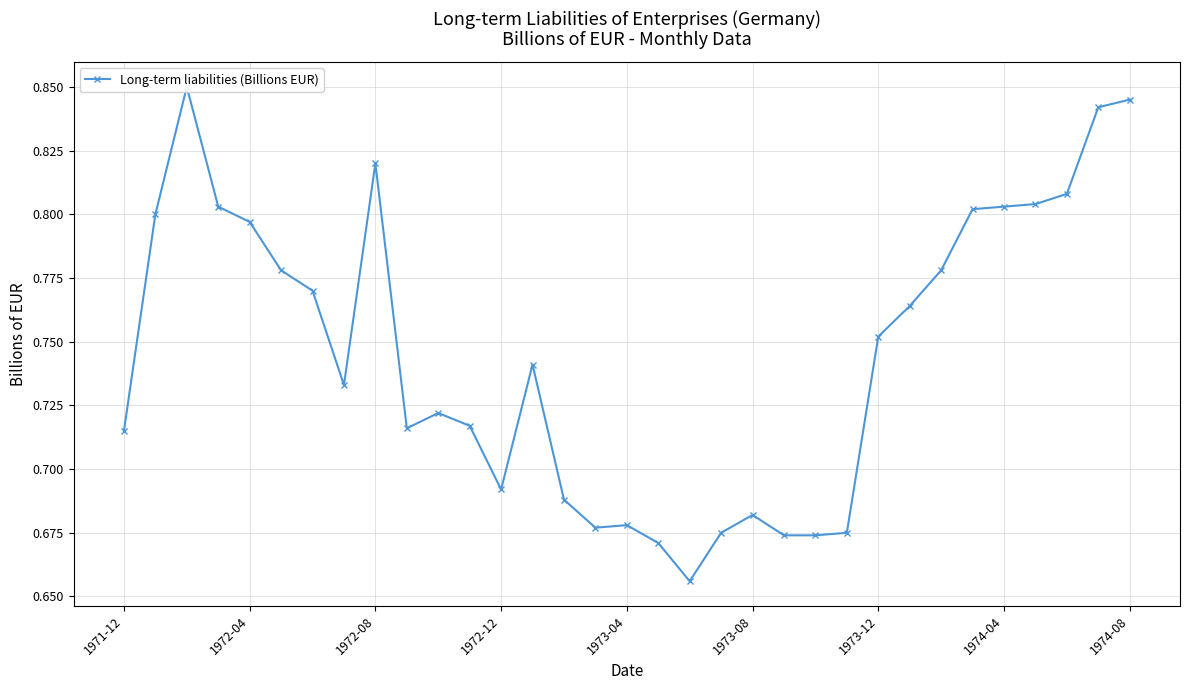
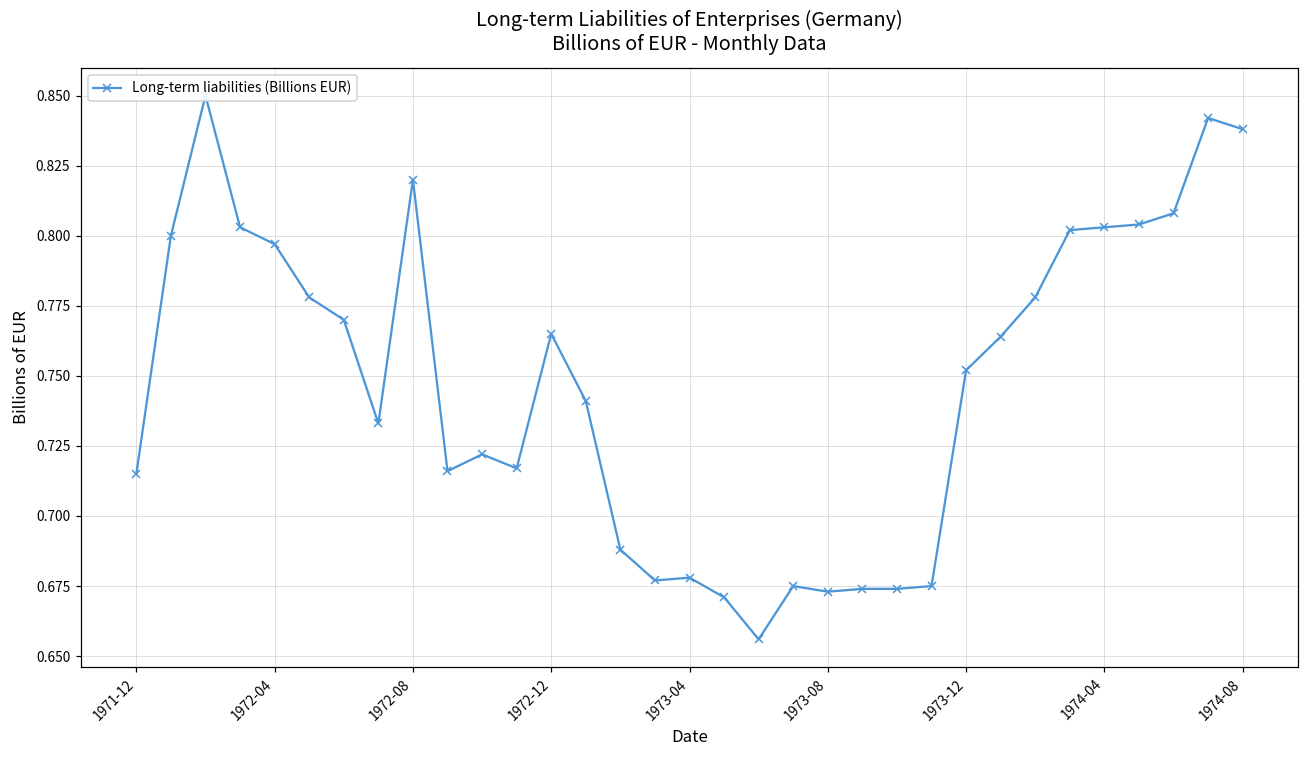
1972-12: 0.692 -> 0.765
1973-08: 0.682 -> 0.673
1974-08: 0.845 -> 0.838
